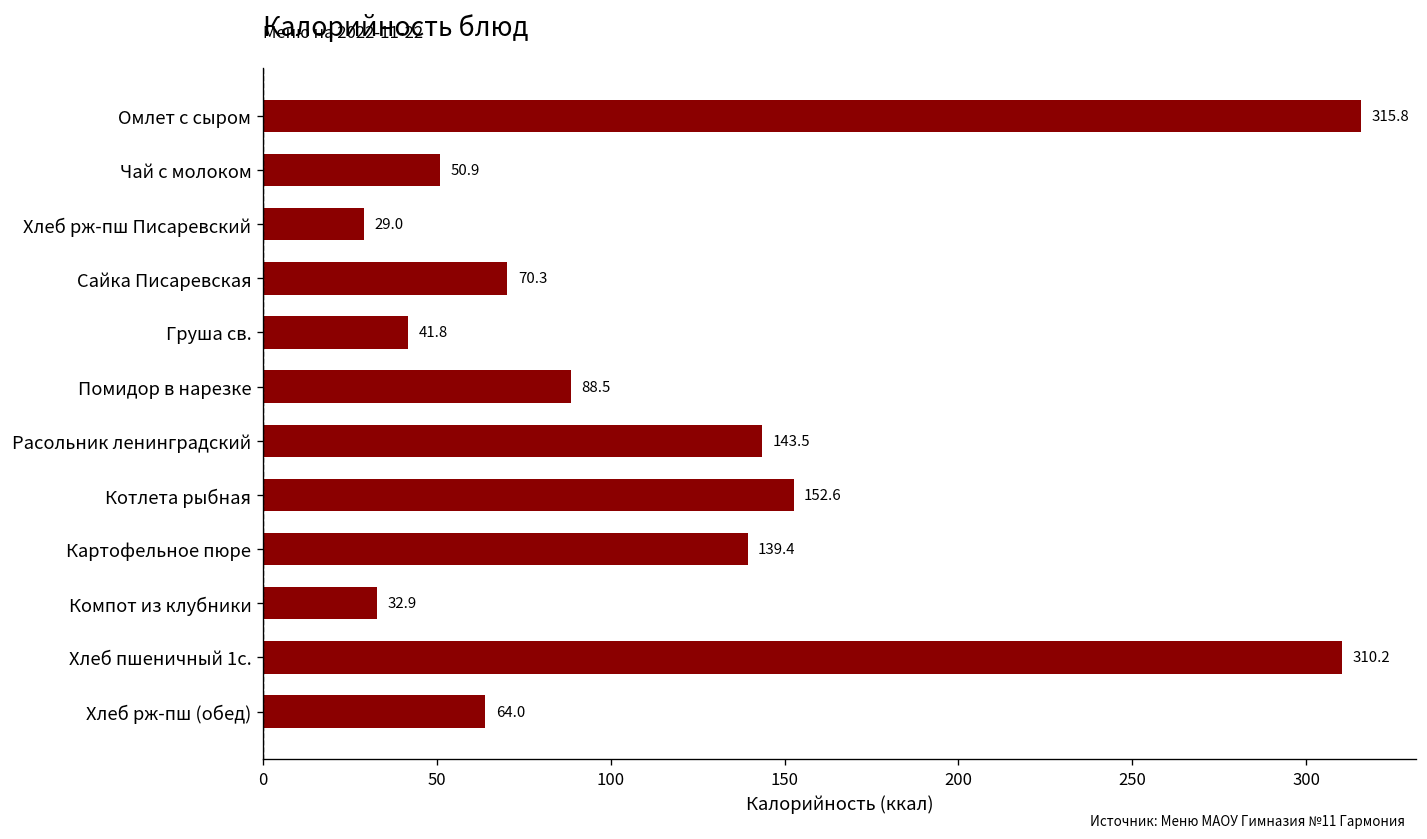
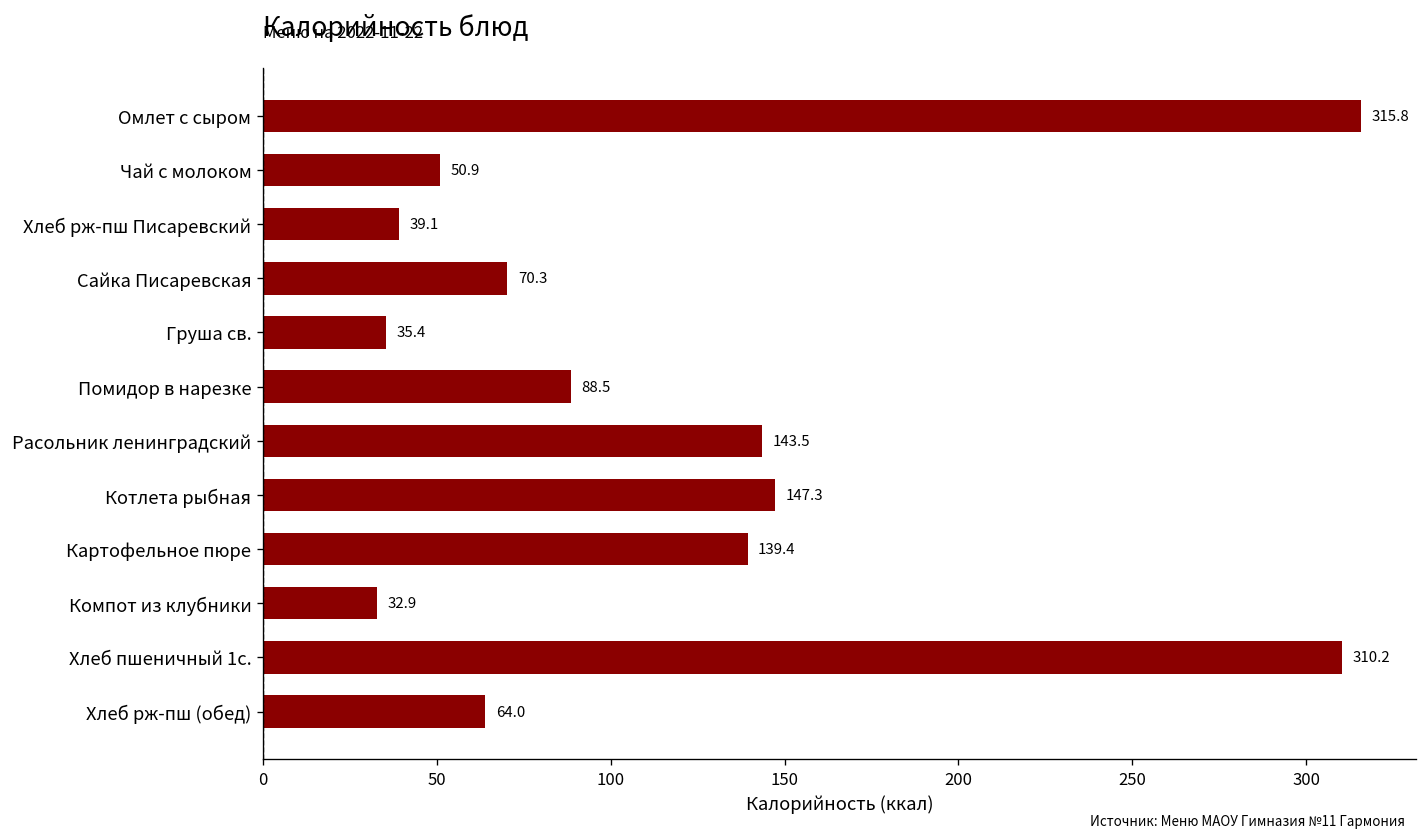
Хлеб рж-пш Писаревский: 29.0 -> 39.1
Груша св.: 41.8 -> 35.4
Котлета рыбная: 152.6 -> 147.3
